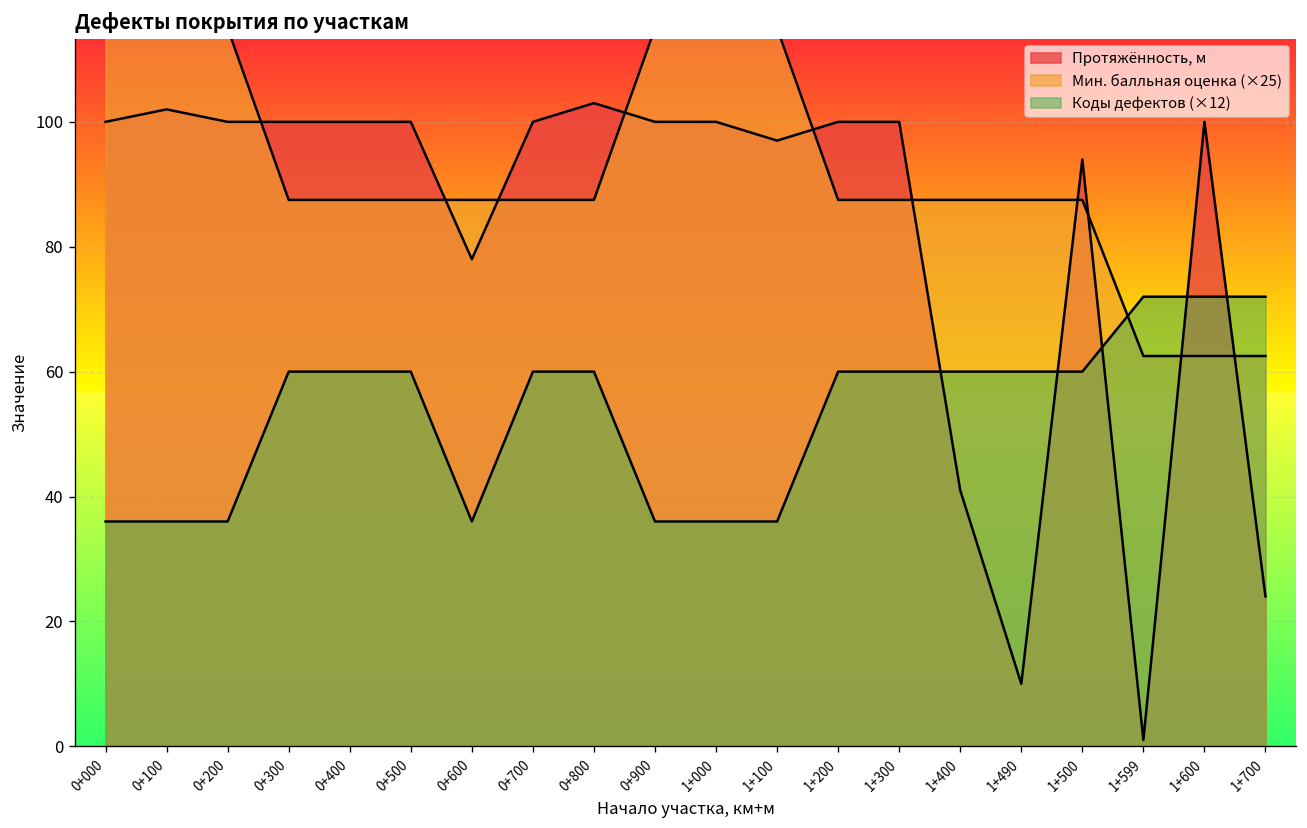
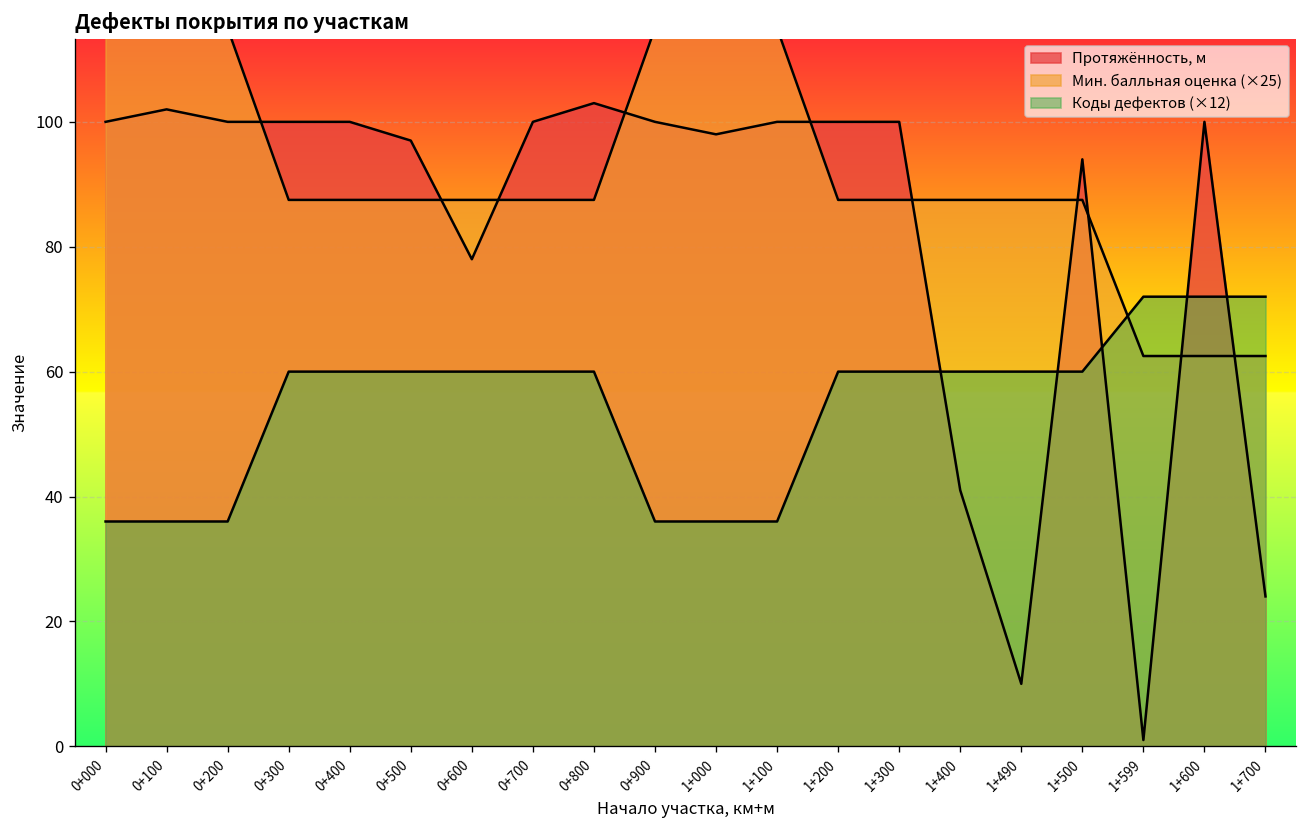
Протяжённость, м, 0+500: 100 -> 97
Коды дефектов (×12), 0+600: 36 -> 60
Протяжённость, м, 1+000: 100 -> 98
Протяжённость, м, 1+100: 97 -> 100
